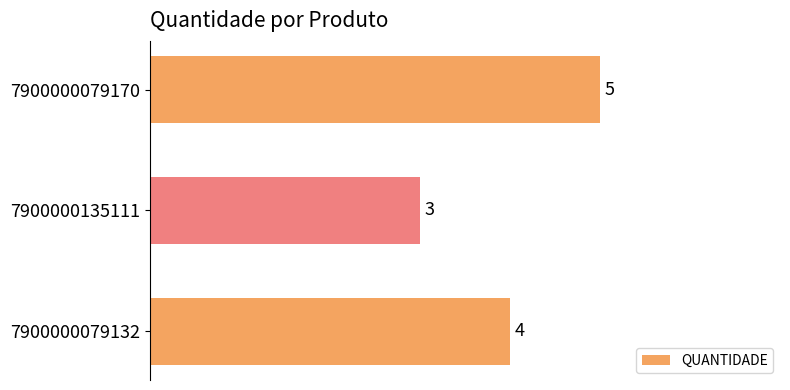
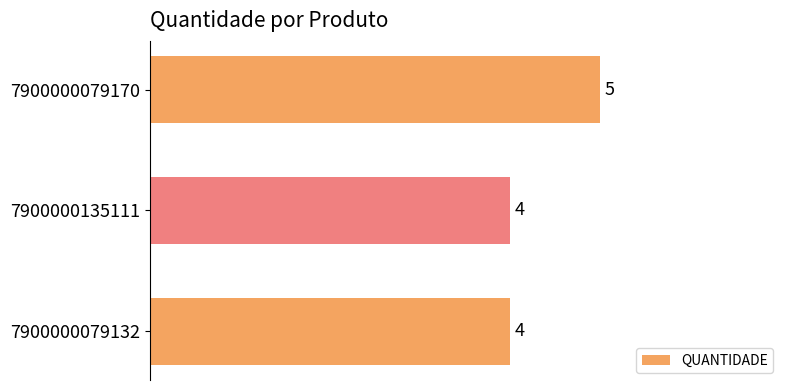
7900000135111: 3 -> 4
